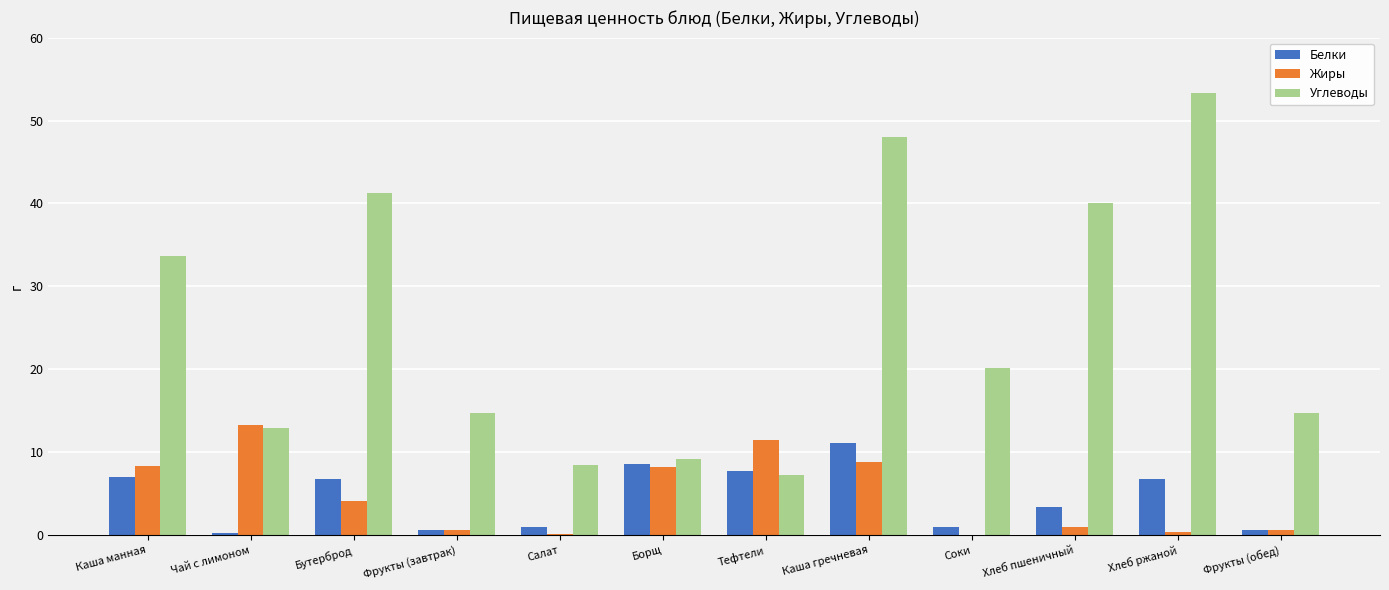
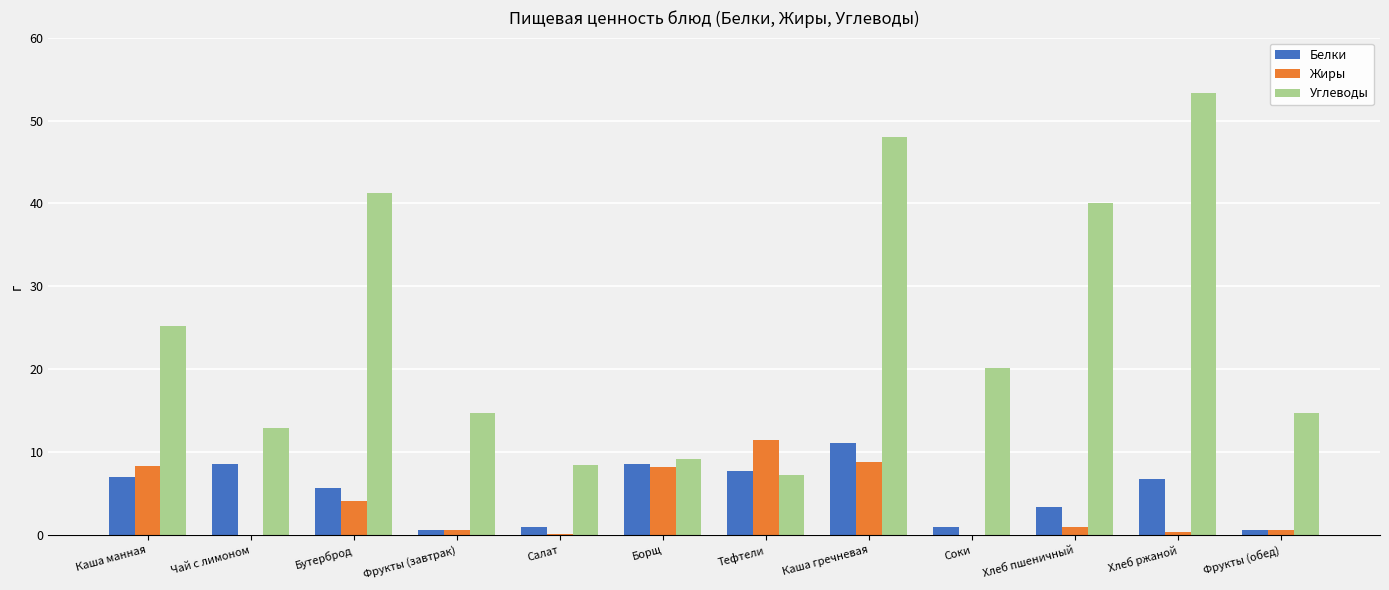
Углеводы, Каша манная: 34 -> 25
Белки, Чай с лимоном: 0 -> 9
Жиры, Чай с лимоном: 13 -> 0
Белки, Бутерброд: 7 -> 6
